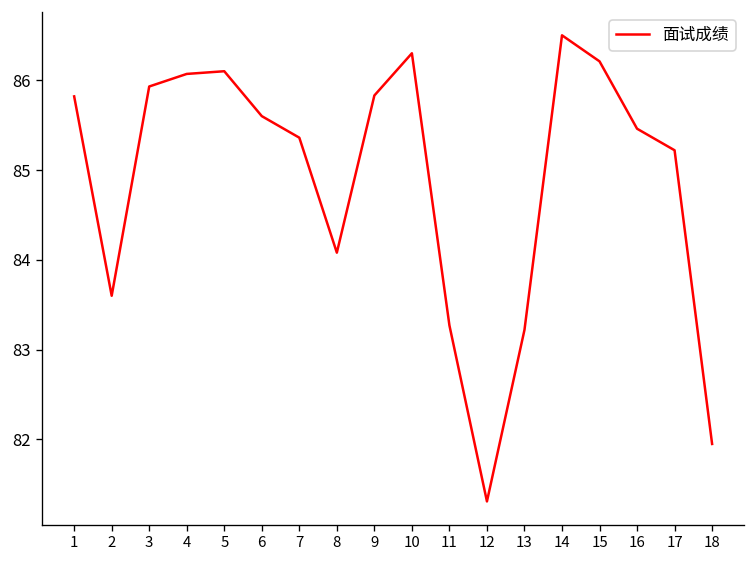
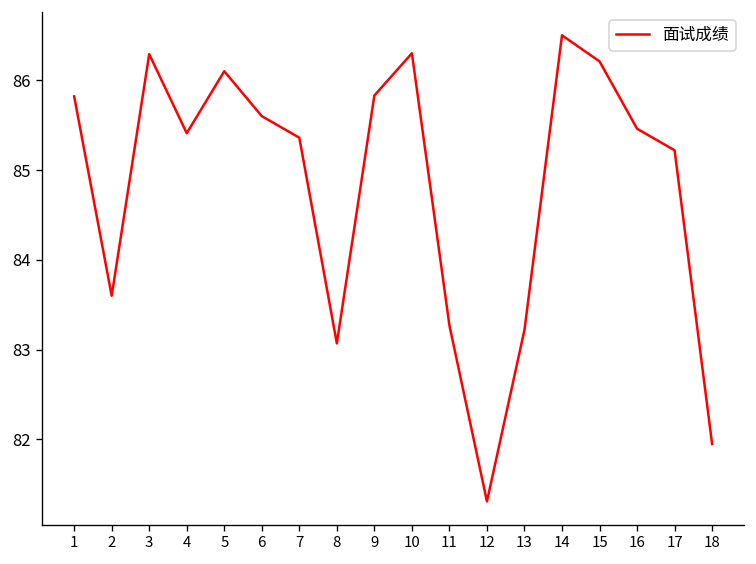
3: 85.9 -> 86.3
4: 86.1 -> 85.4
8: 84.1 -> 83.1
